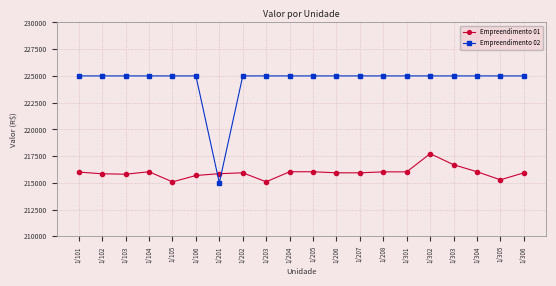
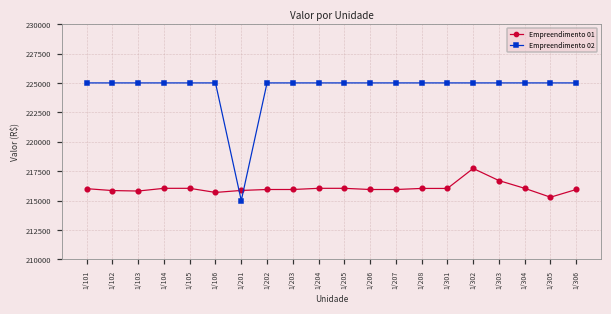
Empreendimento 01, 1/105: 215100 -> 216000
Empreendimento 01, 1/203: 215100 -> 215900
